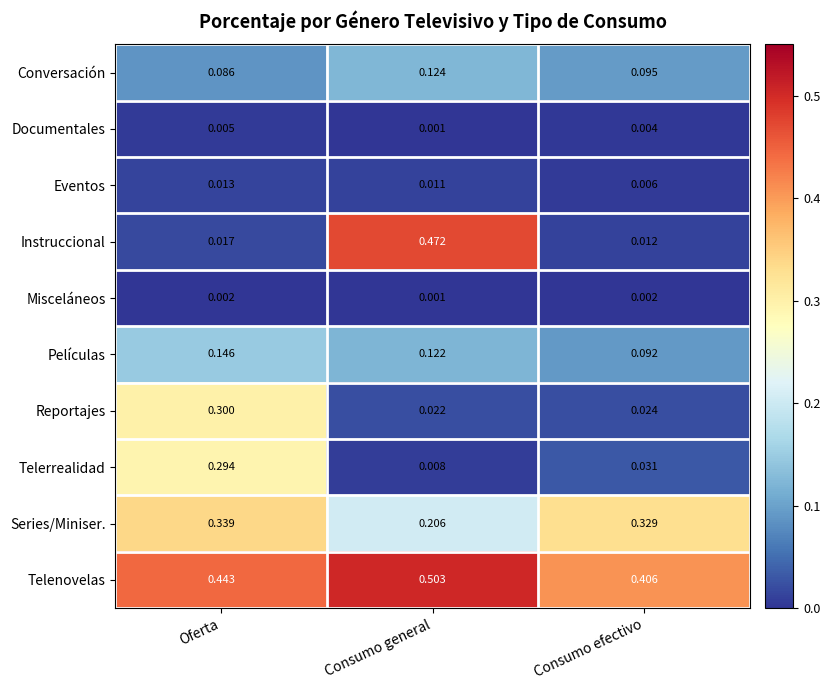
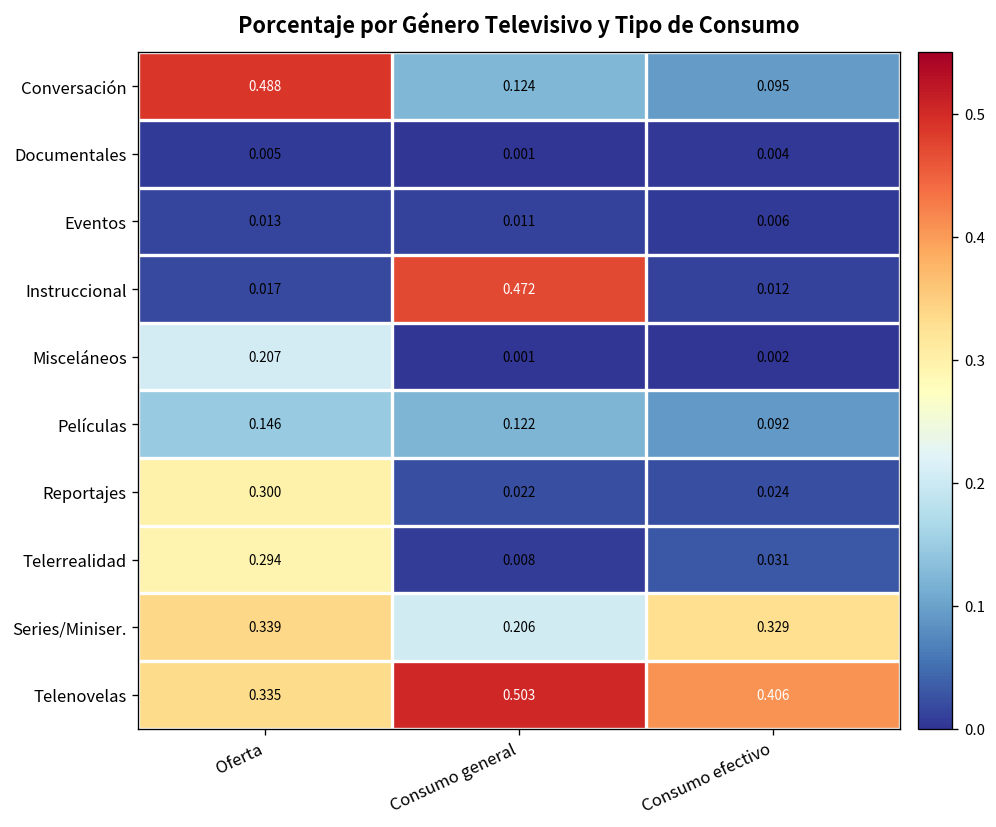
Conversación, Oferta: 0.086 -> 0.488
Misceláneos, Oferta: 0.002 -> 0.207
Telenovelas, Oferta: 0.443 -> 0.335
